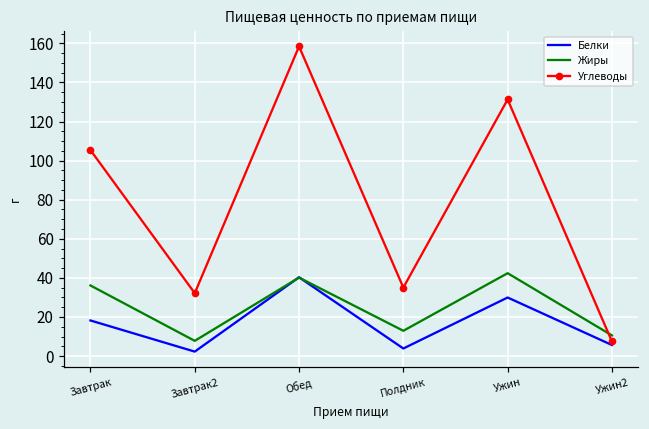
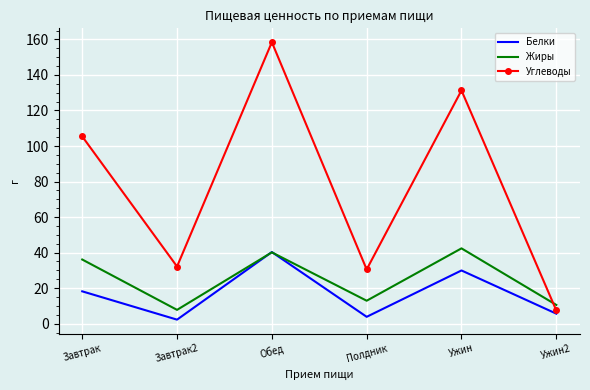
Углеводы, Полдник: 35 -> 31
